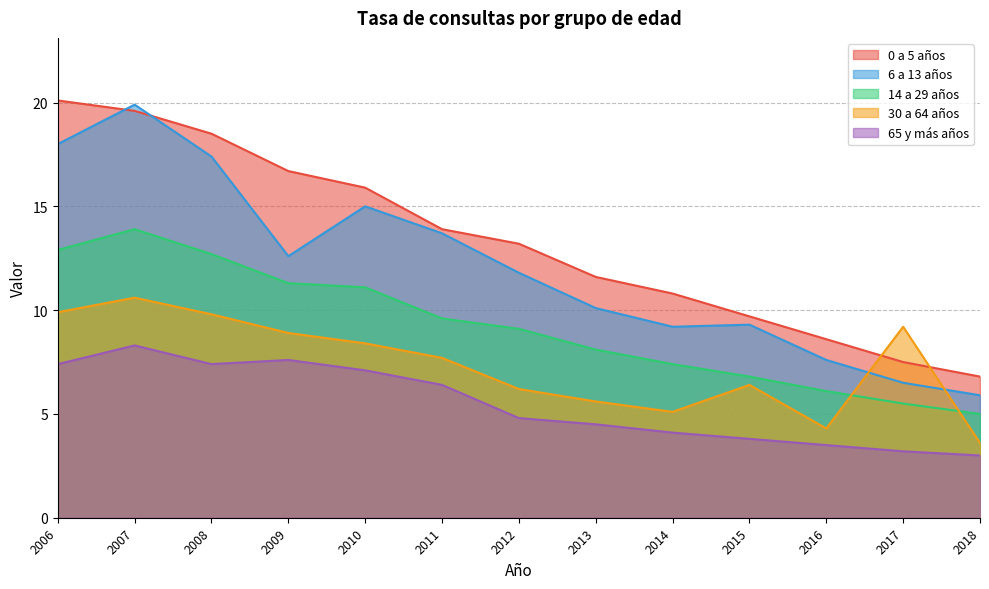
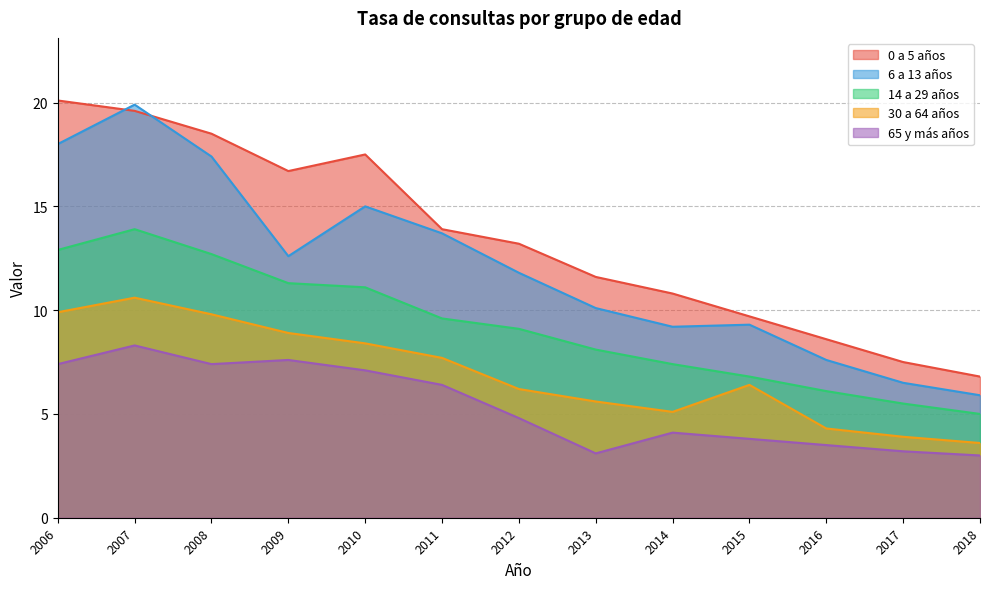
0 a 5 años, 2010: 15.9 -> 17.5
65 y más años, 2013: 4.5 -> 3.1
30 a 64 años, 2017: 9.2 -> 3.9
